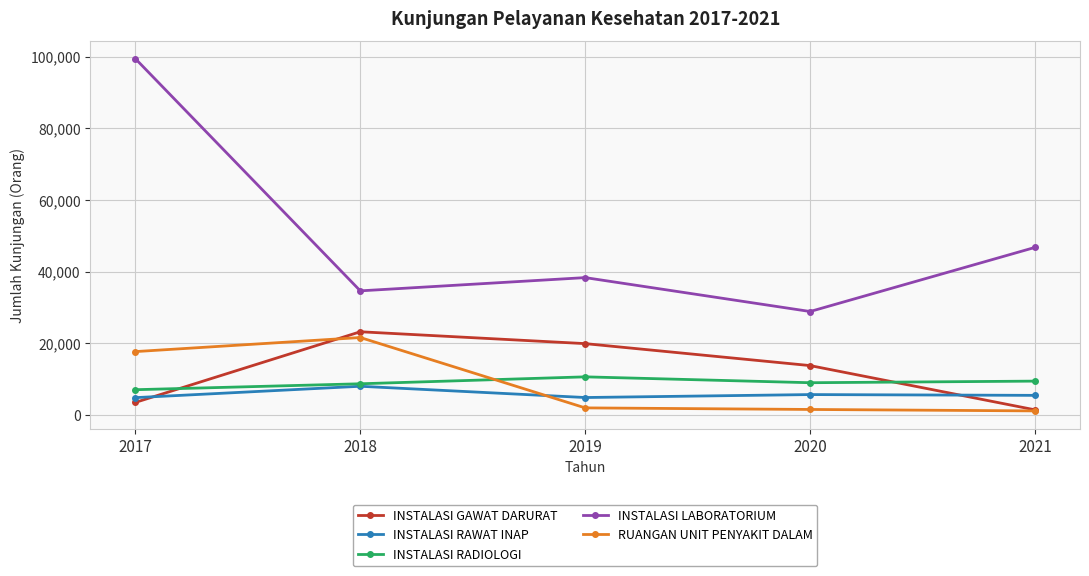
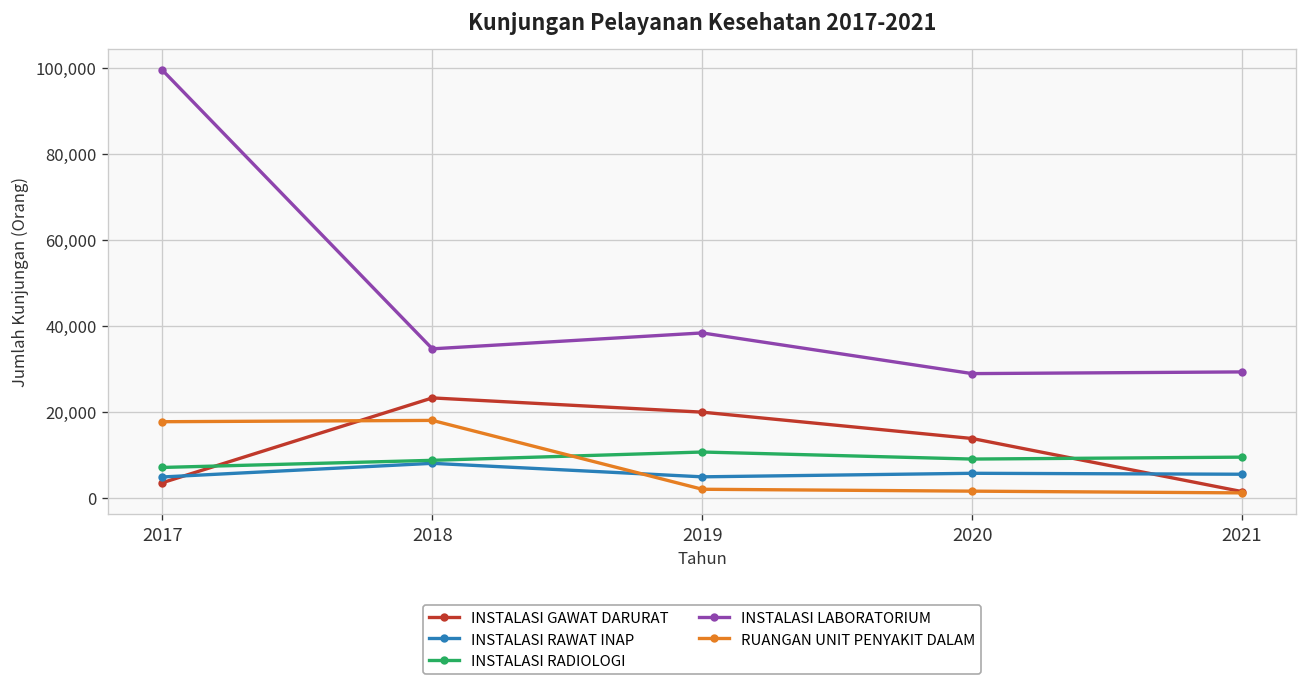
RUANGAN UNIT PENYAKIT DALAM, 2018: 22,000 -> 18,000
INSTALASI LABORATORIUM, 2021: 47,000 -> 29,000
